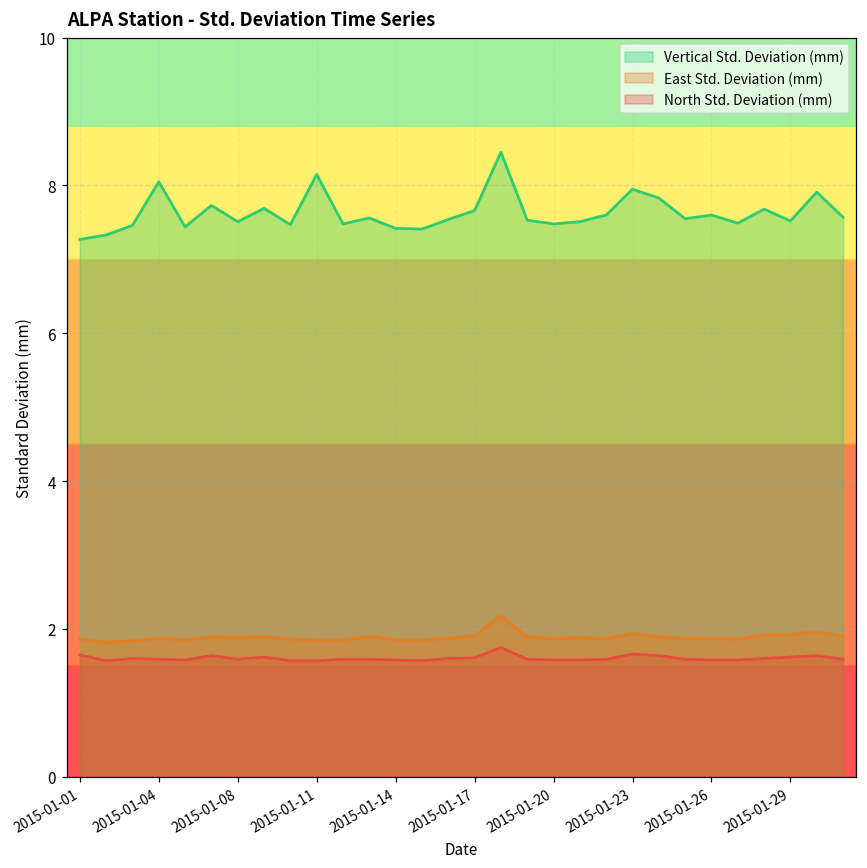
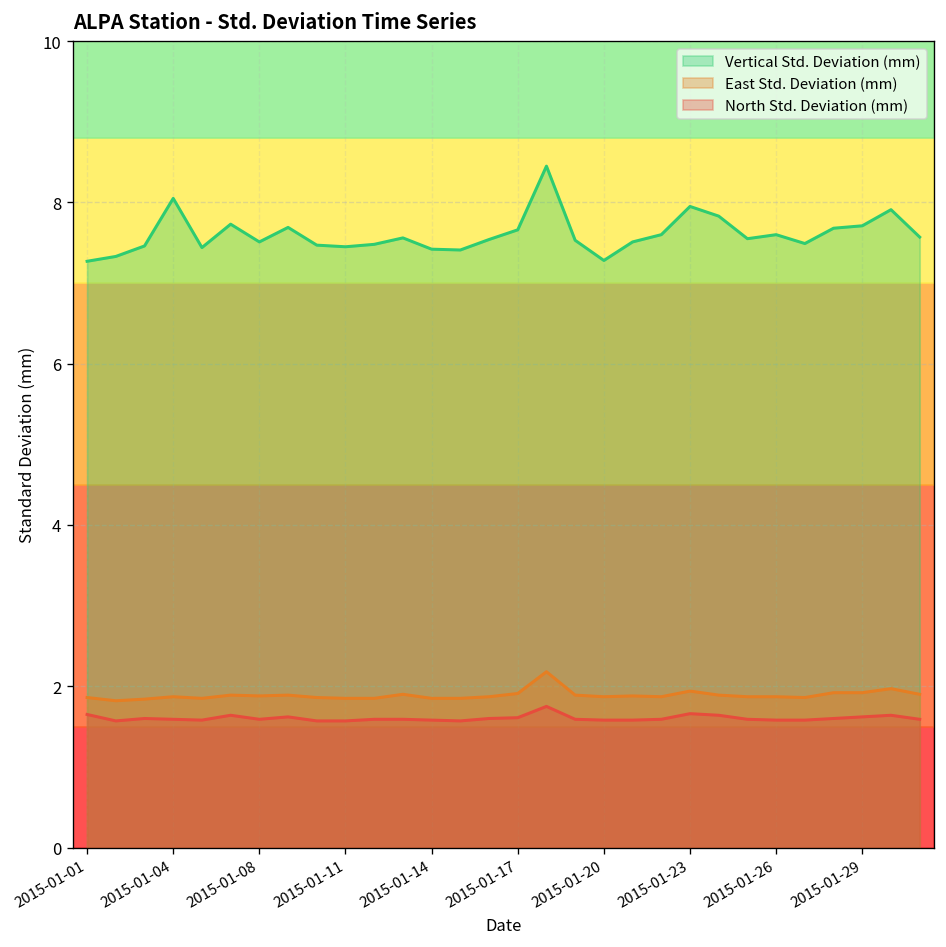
Vertical Std. Deviation (mm), 2015-01-11: 8.2 -> 7.5
Vertical Std. Deviation (mm), 2015-01-20: 7.5 -> 7.3
Vertical Std. Deviation (mm), 2015-01-29: 7.5 -> 7.7
